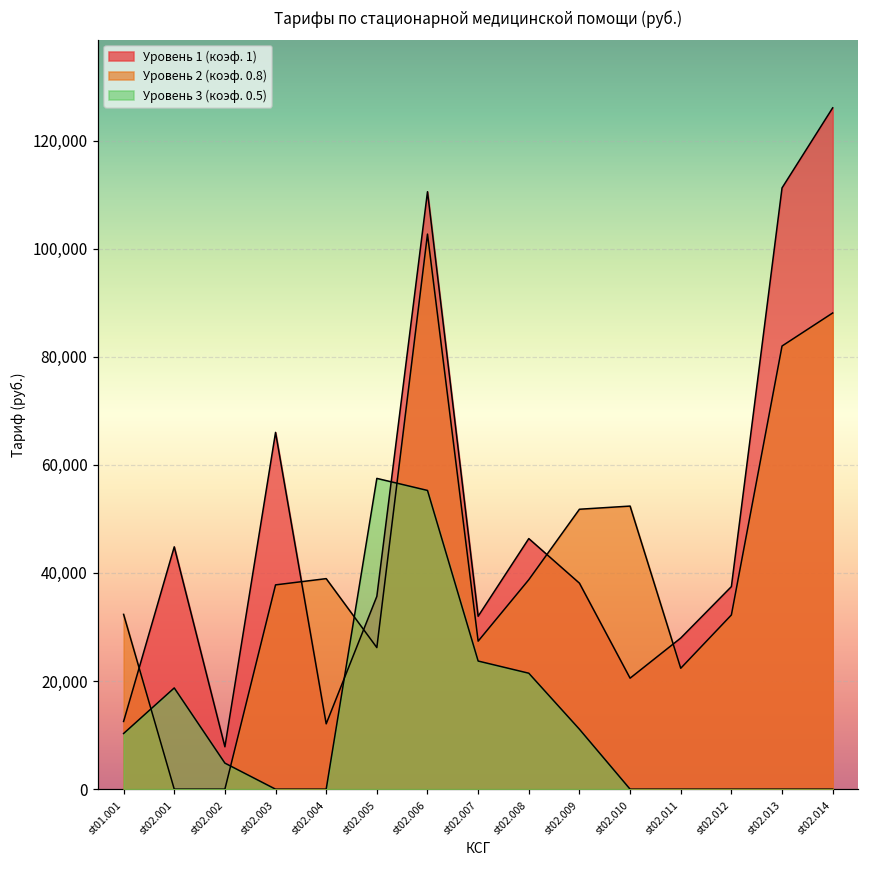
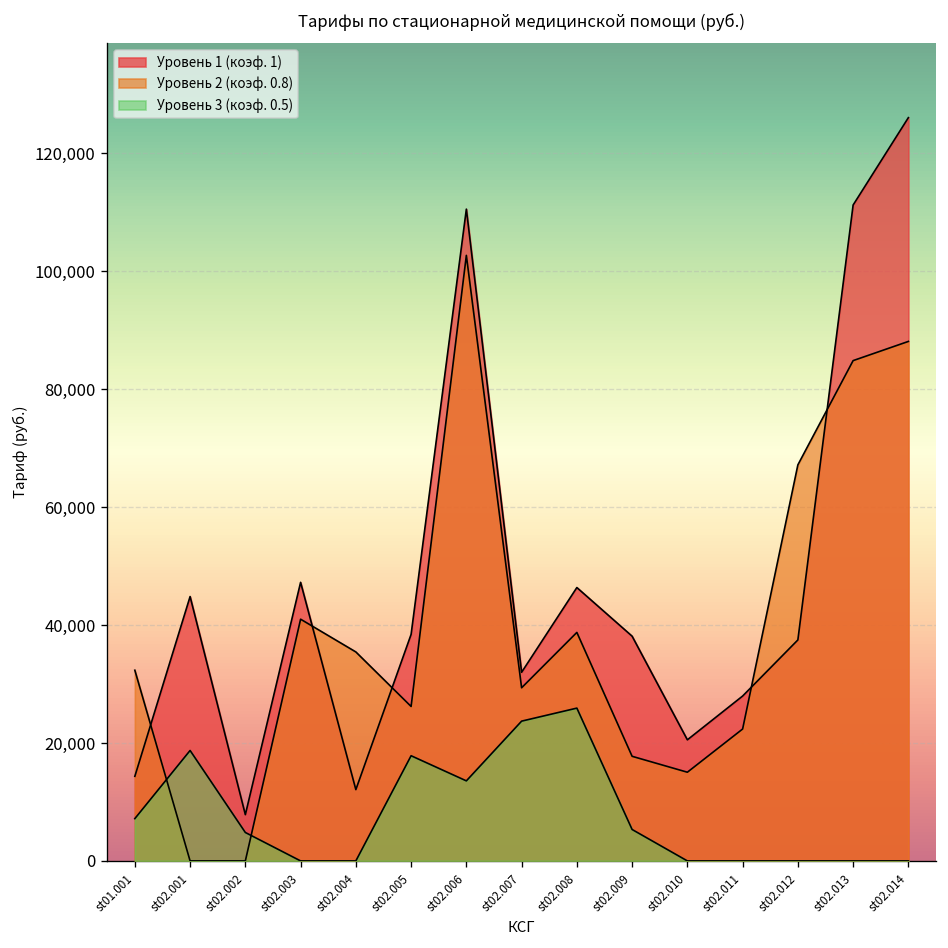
Уровень 1 (коэф. 1), st01.001: 13,000 -> 14,000
Уровень 3 (коэф. 0.5), st01.001: 10,000 -> 7,000
Уровень 1 (коэф. 1), st02.003: 66,000 -> 47,000
Уровень 2 (коэф. 0.8), st02.003: 38,000 -> 41,000
Уровень 2 (коэф. 0.8), st02.004: 39,000 -> 35,000
Уровень 1 (коэф. 1), st02.005: 36,000 -> 38,000
Уровень 3 (коэф. 0.5), st02.005: 57,000 -> 18,000
Уровень 3 (коэф. 0.5), st02.006: 55,000 -> 14,000
Уровень 2 (коэф. 0.8), st02.007: 27,000 -> 29,000
Уровень 3 (коэф. 0.5), st02.008: 21,000 -> 26,000
Уровень 2 (коэф. 0.8), st02.009: 52,000 -> 18,000
Уровень 3 (коэф. 0.5), st02.009: 11,000 -> 5,000
Уровень 2 (коэф. 0.8), st02.010: 52,000 -> 15,000
Уровень 2 (коэф. 0.8), st02.012: 32,000 -> 67,000
Уровень 2 (коэф. 0.8), st02.013: 82,000 -> 85,000
